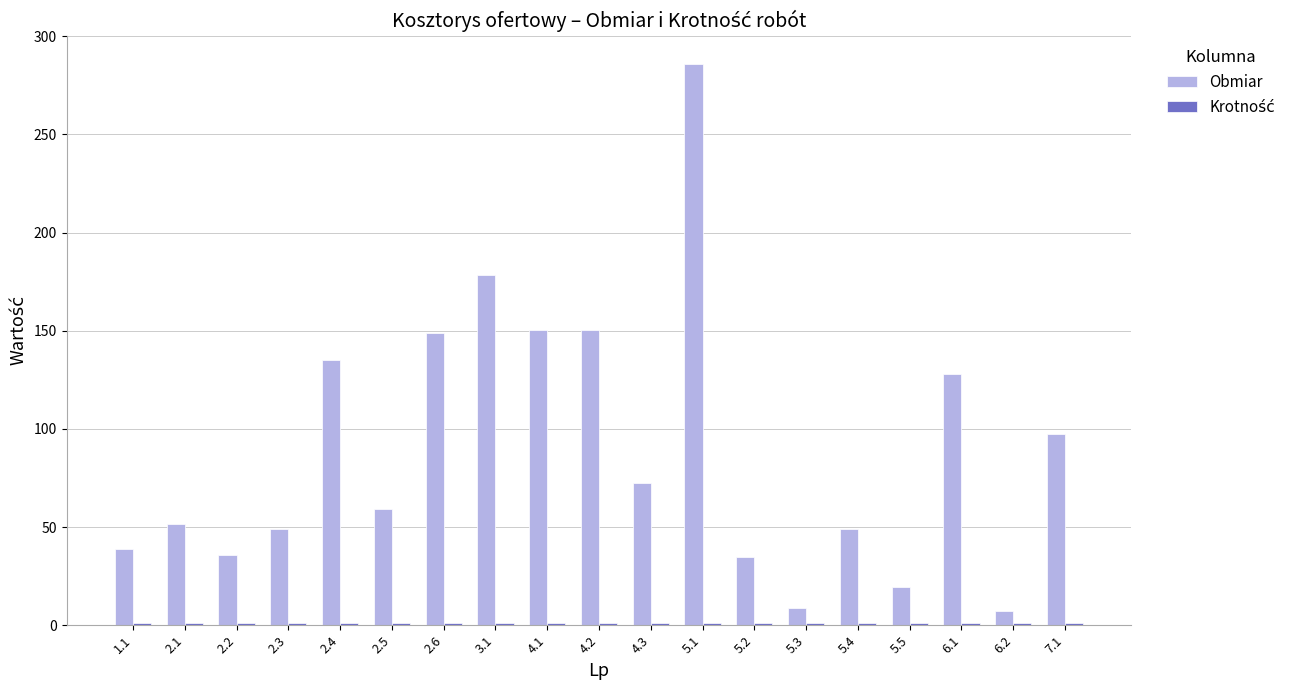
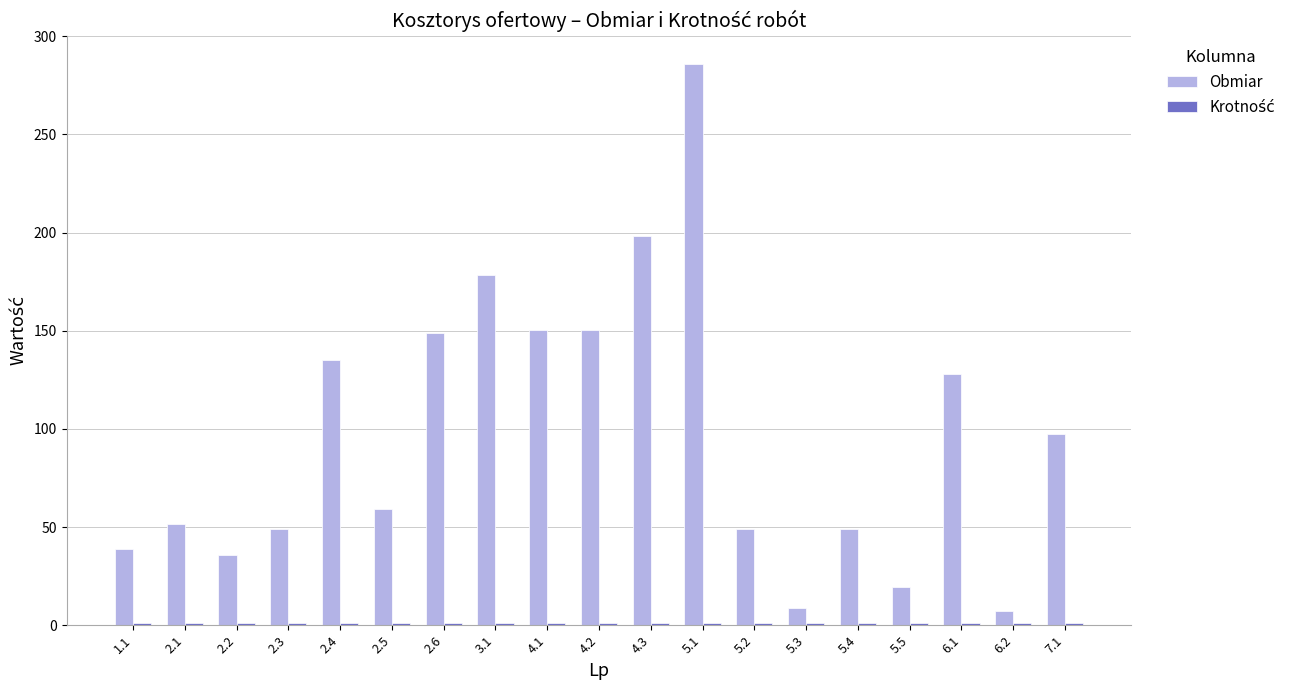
Obmiar, 4.3: 72 -> 198
Obmiar, 5.2: 35 -> 49
